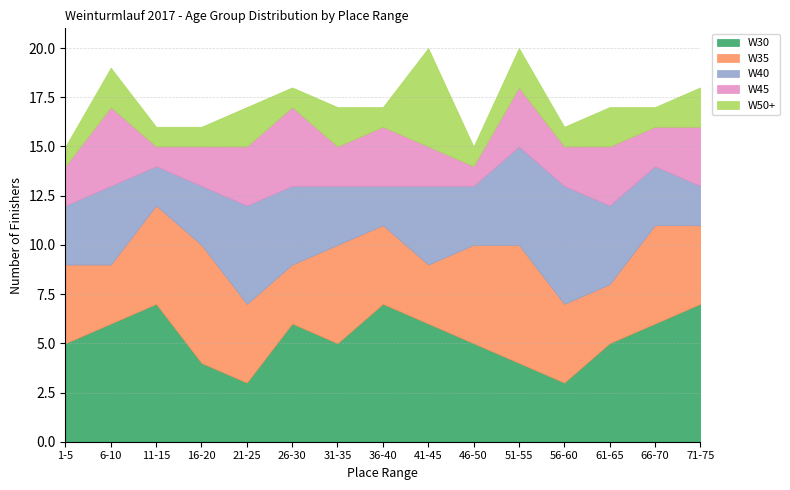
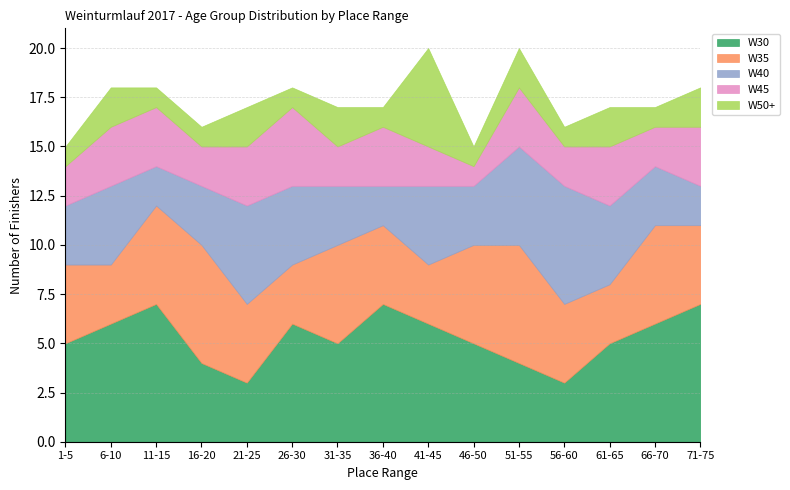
W45, 6-10: 4 -> 3
W45, 11-15: 1 -> 3
